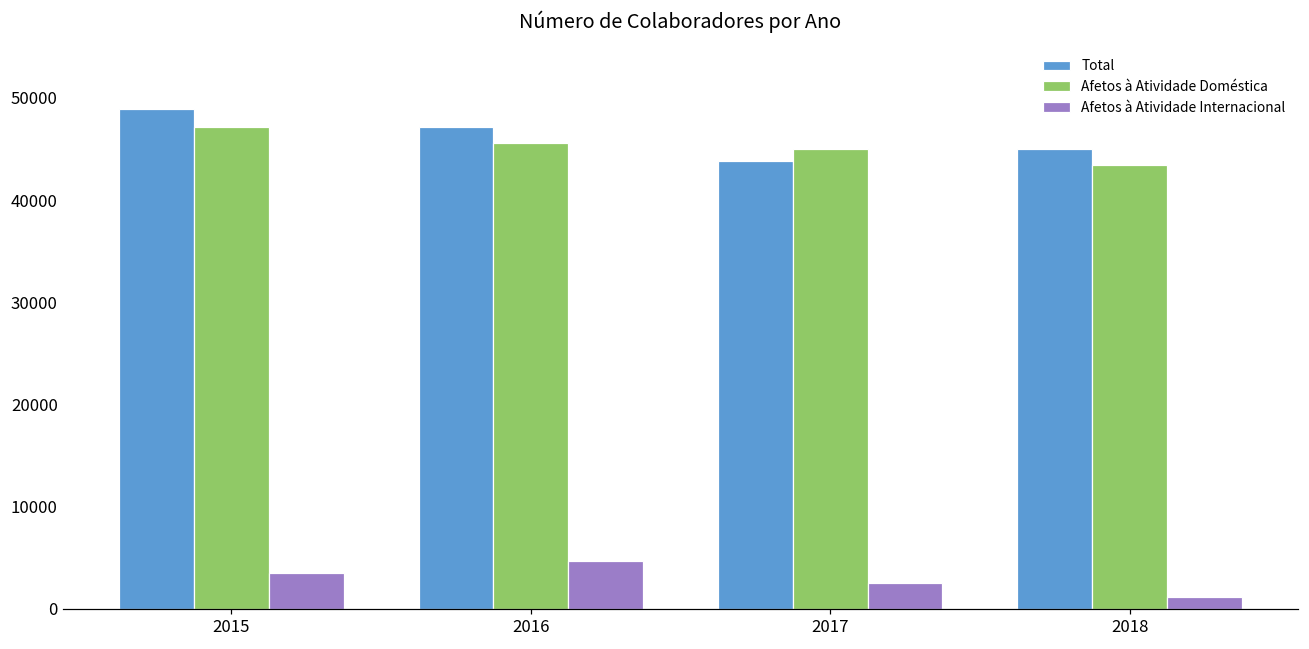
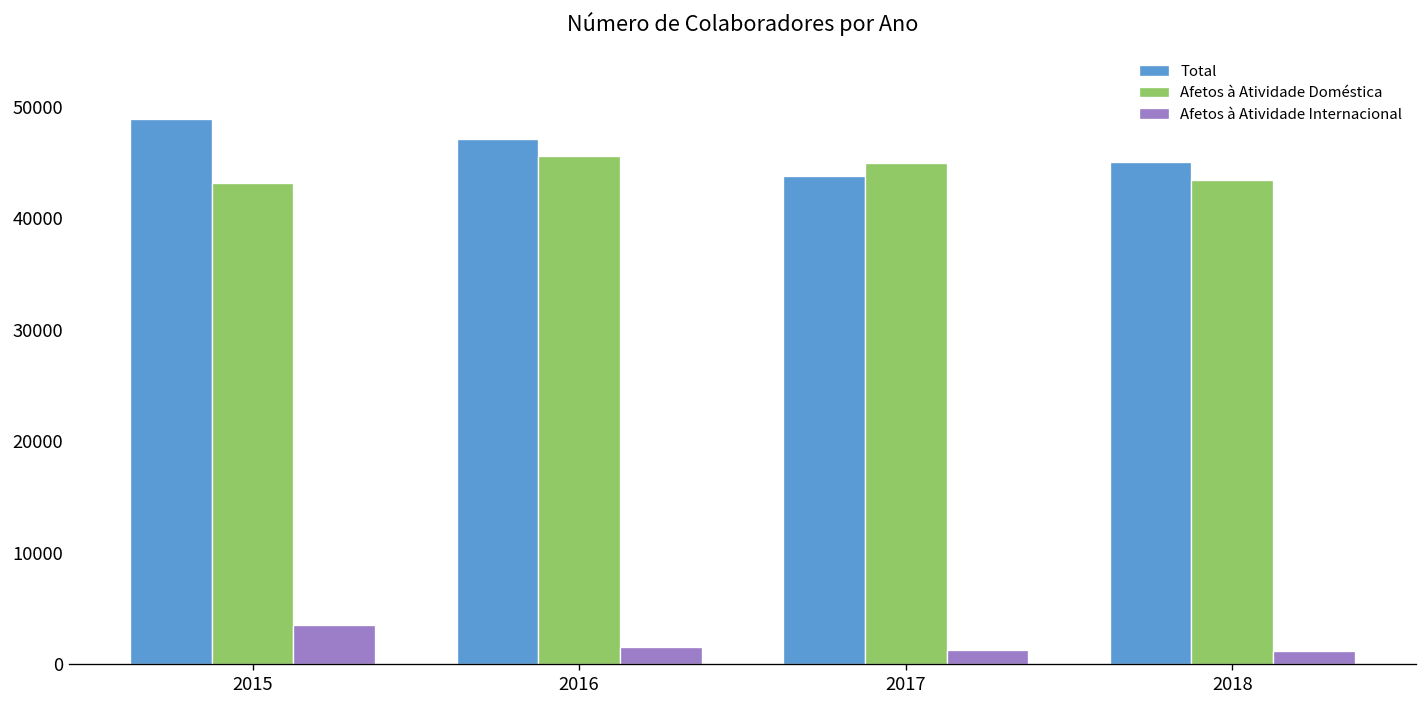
Afetos à Atividade Doméstica, 2015: 47000 -> 43000
Afetos à Atividade Internacional, 2016: 5000 -> 1000
Afetos à Atividade Internacional, 2017: 3000 -> 1000
